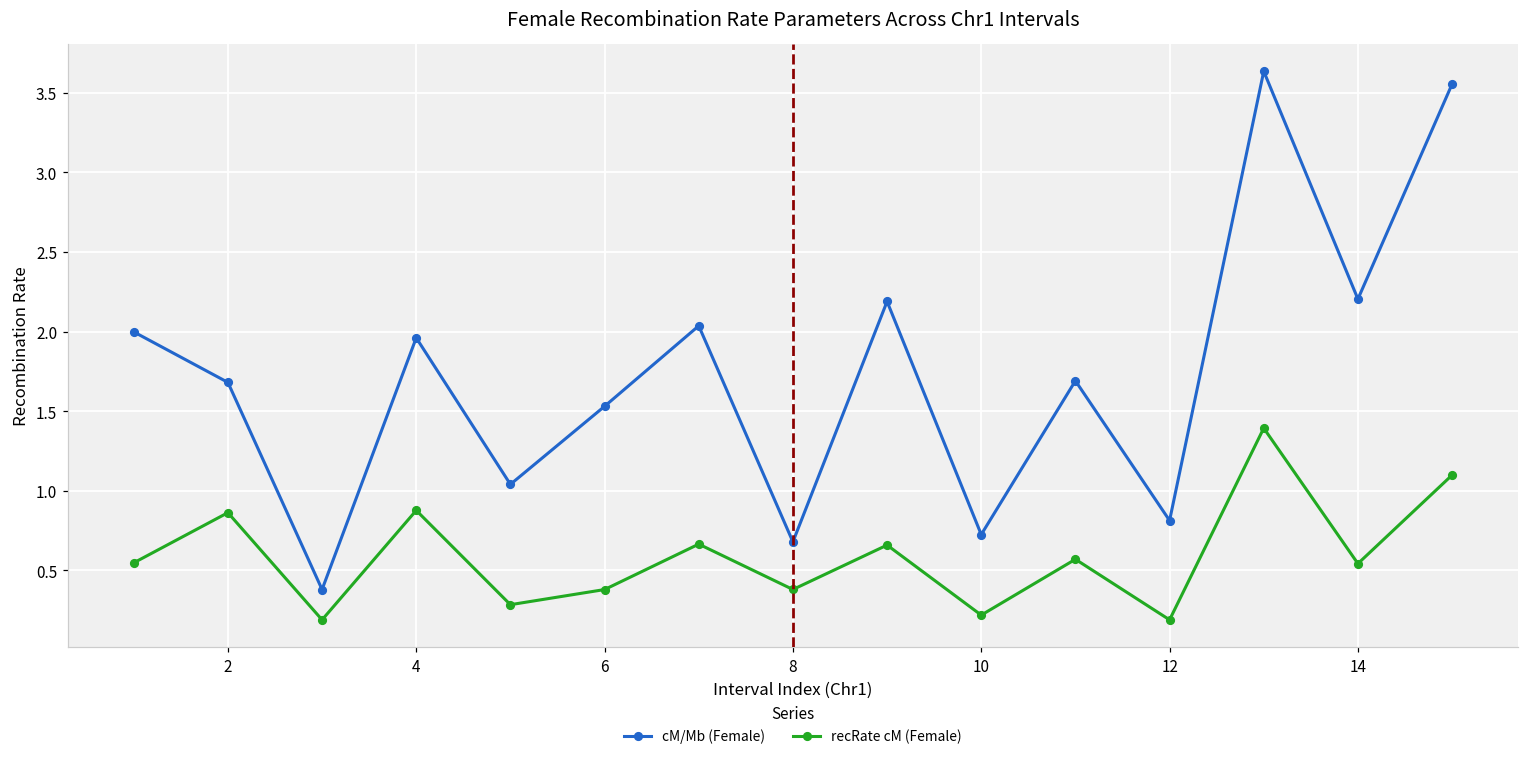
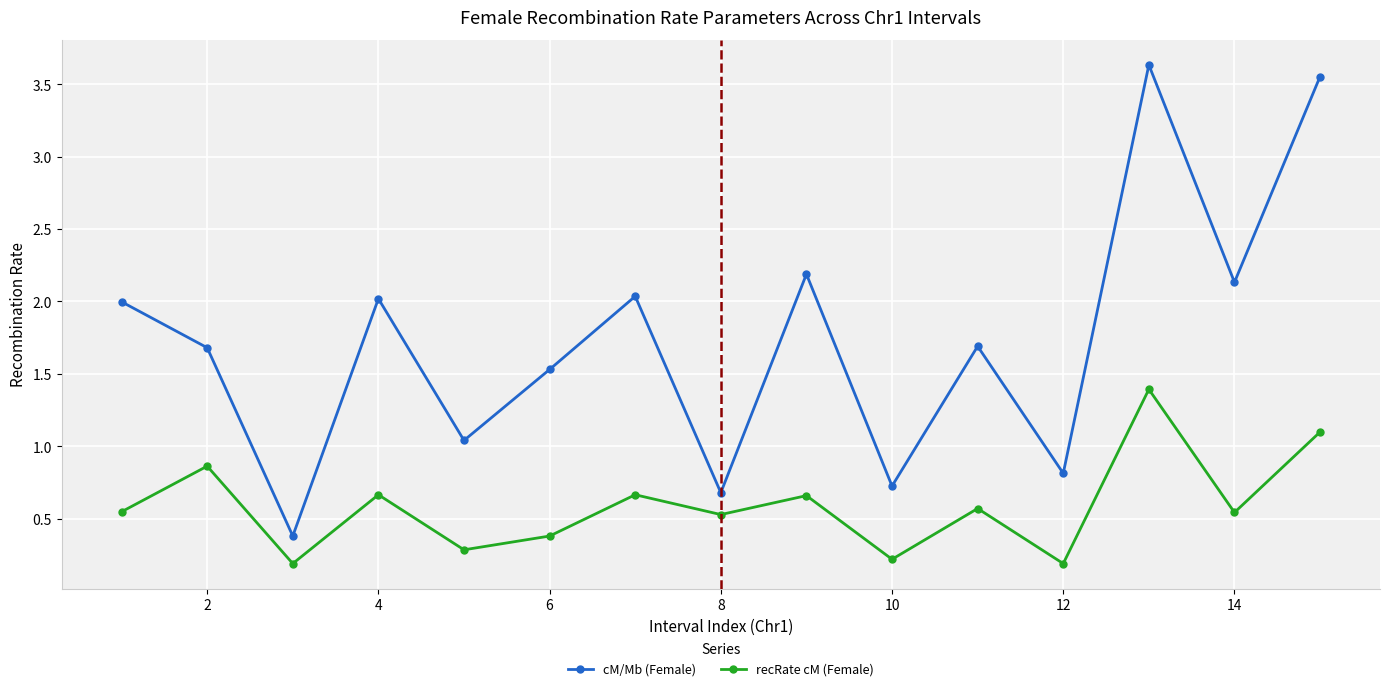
cM/Mb (Female), 4: 1.96 -> 2.02
recRate cM (Female), 4: 0.88 -> 0.67
recRate cM (Female), 8: 0.38 -> 0.53
cM/Mb (Female), 14: 2.20 -> 2.13
